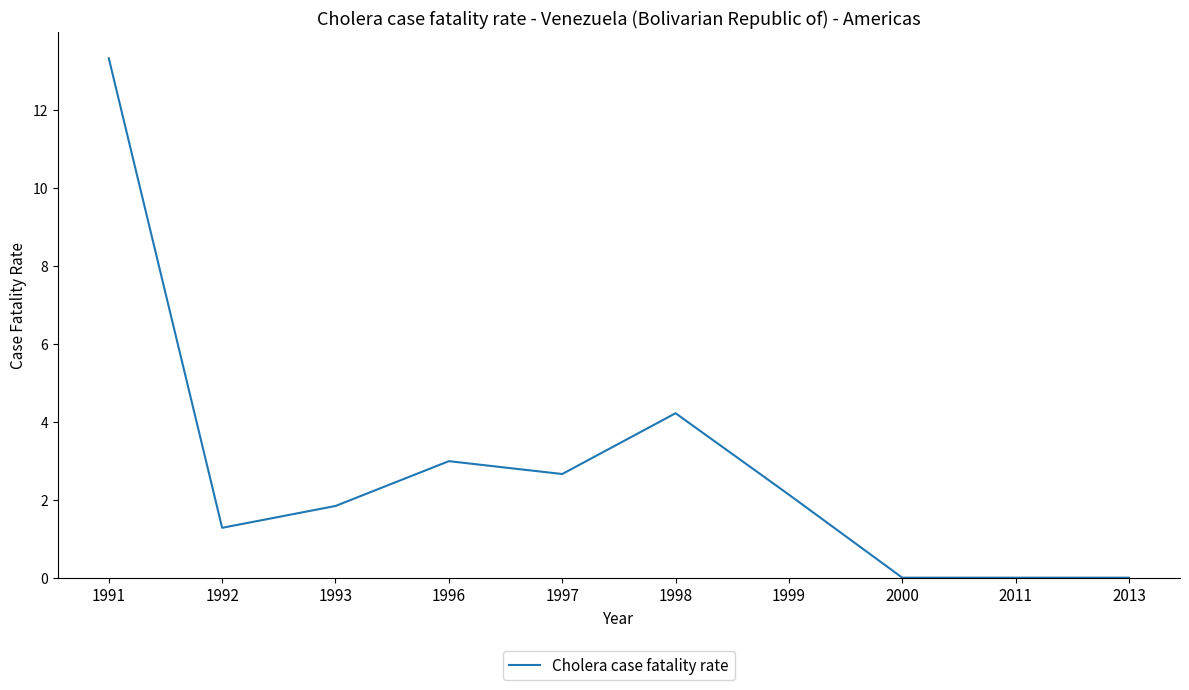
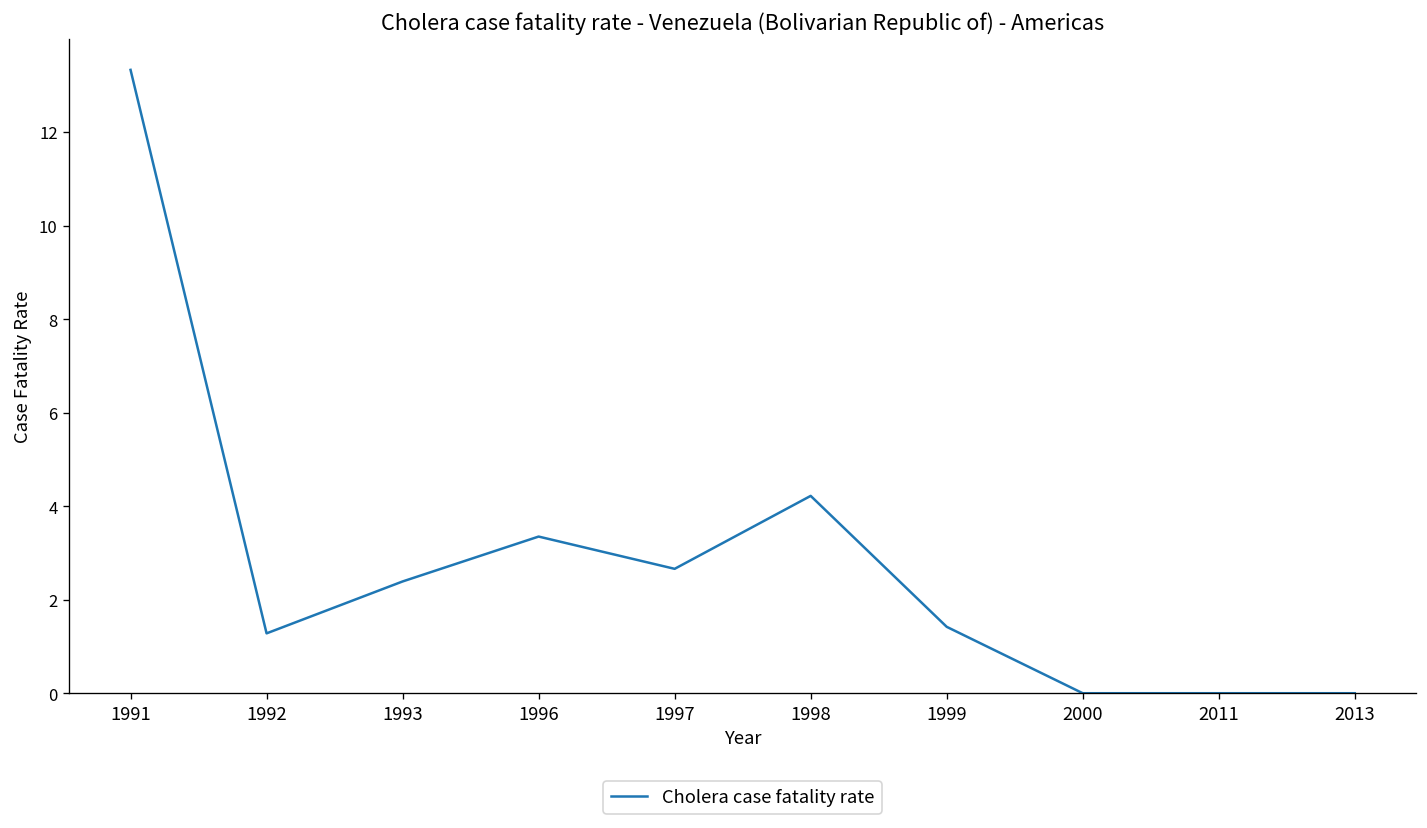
1993: 1.8 -> 2.4
1996: 3.0 -> 3.4
1999: 2.1 -> 1.4
